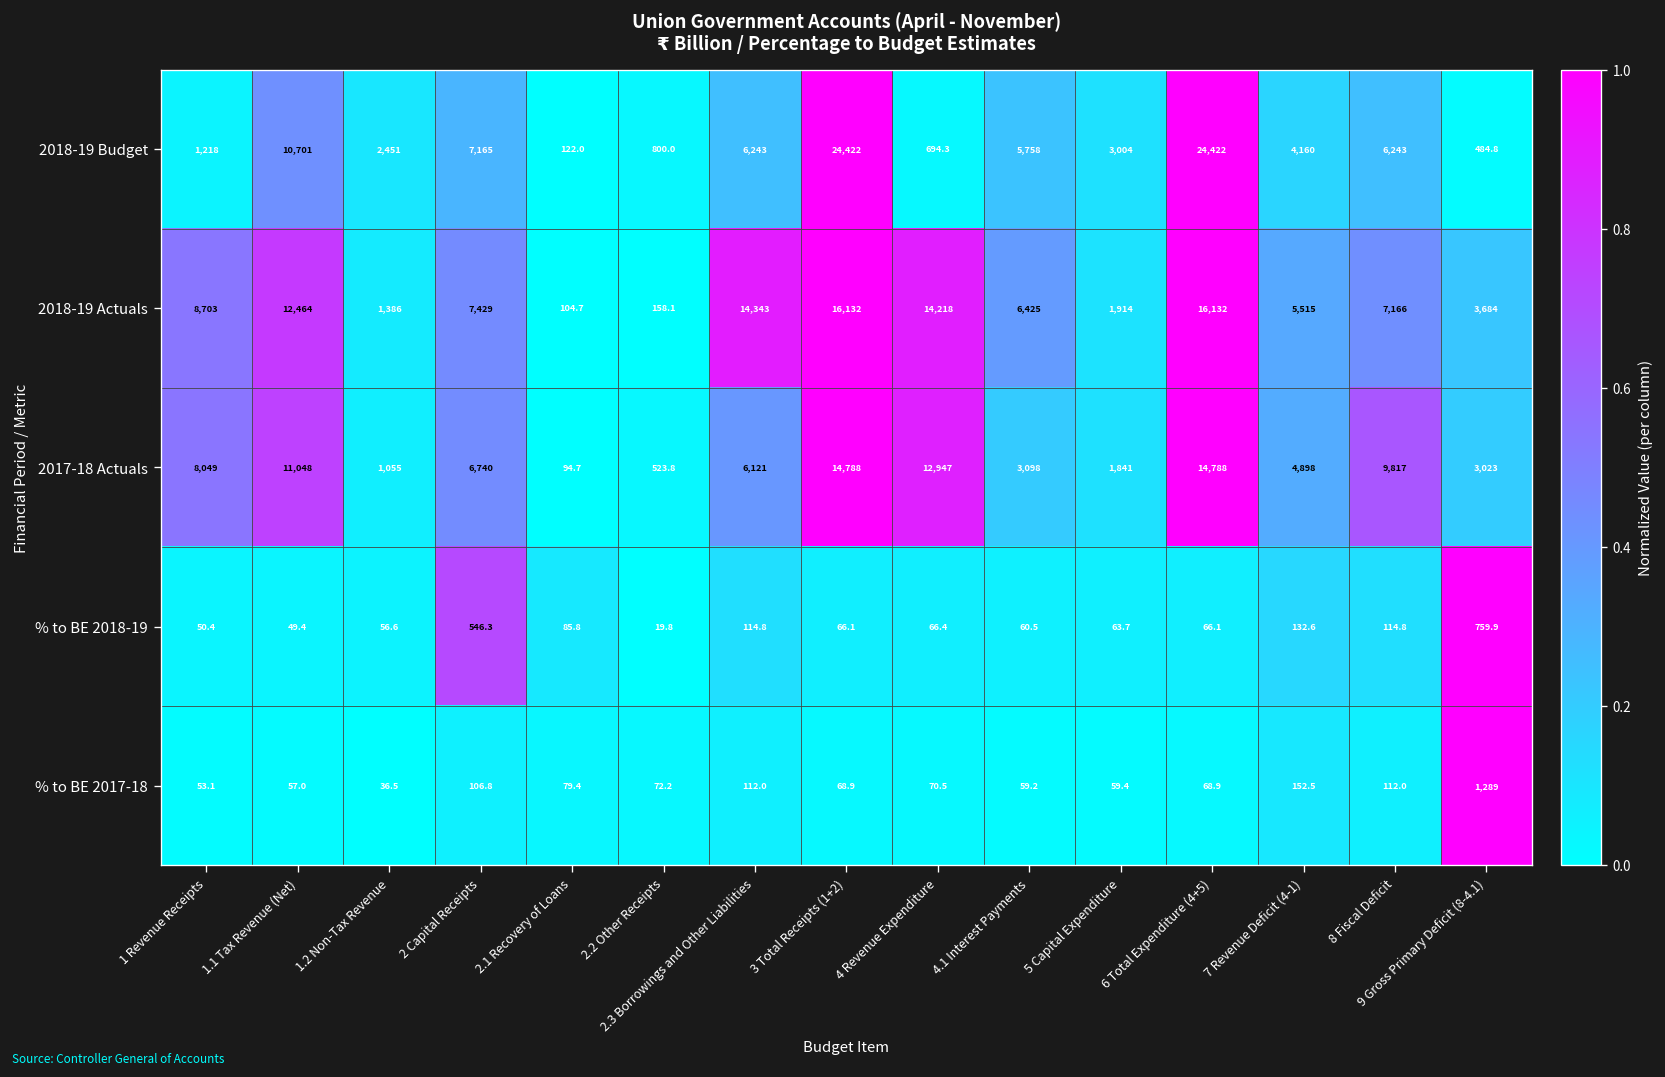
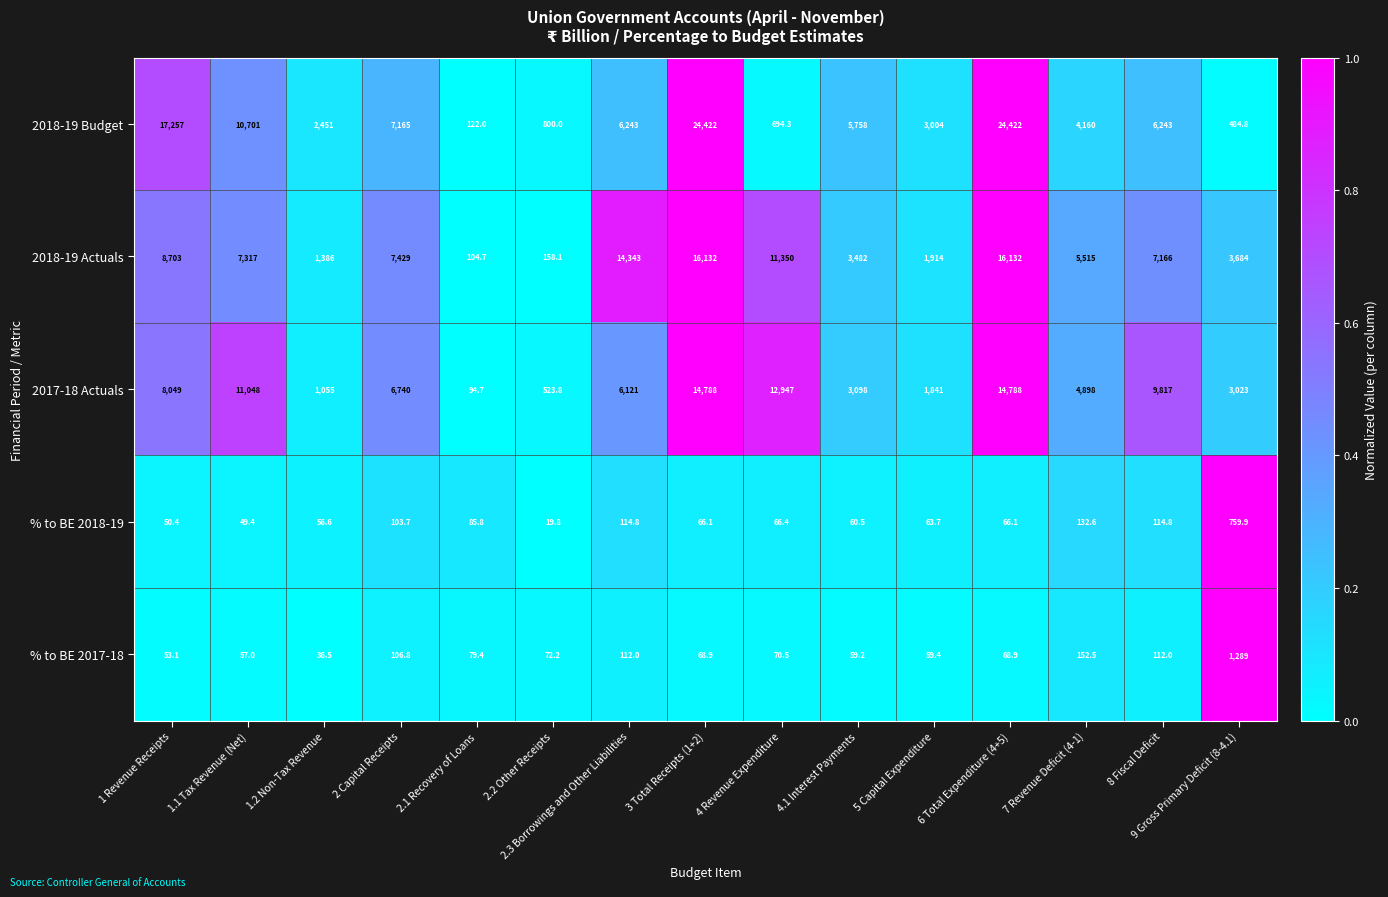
2018-19 Budget, 1 Revenue Receipts: 1,218 -> 17,257
2018-19 Actuals, 1.1 Tax Revenue (Net): 12,464 -> 7,317
2018-19 Actuals, 4 Revenue Expenditure: 14,218 -> 11,350
2018-19 Actuals, 4.1 Interest Payments: 6,425 -> 3,482
% to BE 2018-19, 2 Capital Receipts: 546.3 -> 103.7
